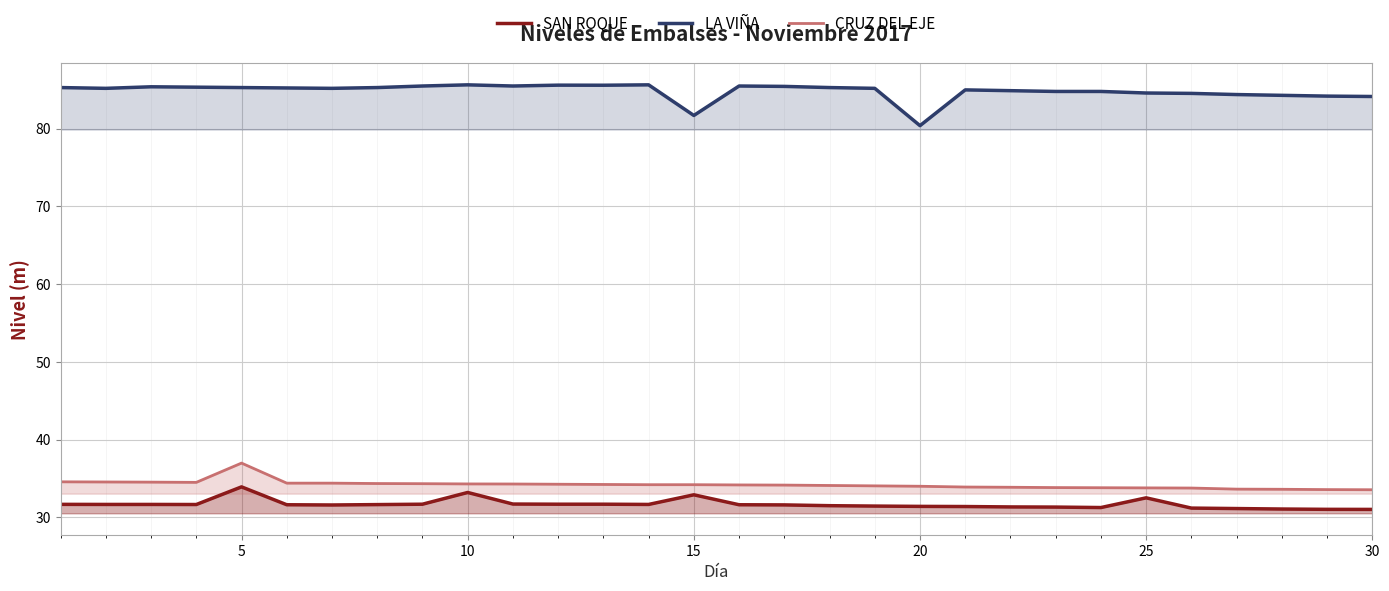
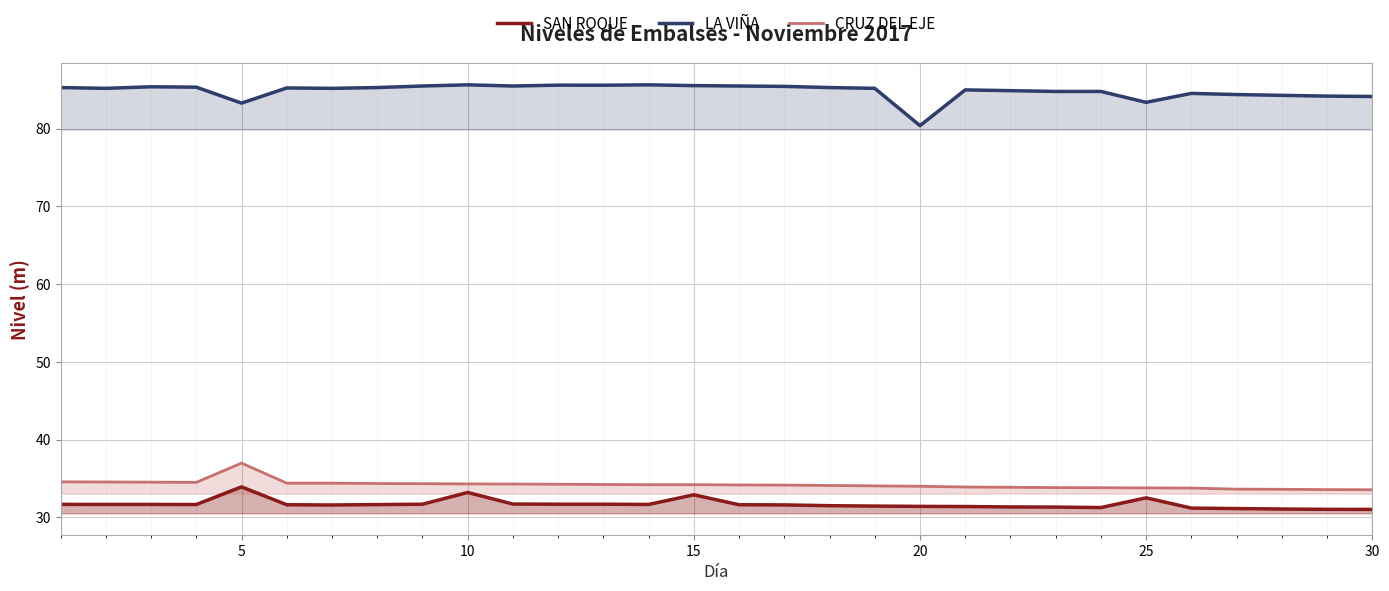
LA VIÑA, 5: 85 -> 83
LA VIÑA, 15: 82 -> 86
LA VIÑA, 25: 85 -> 83
